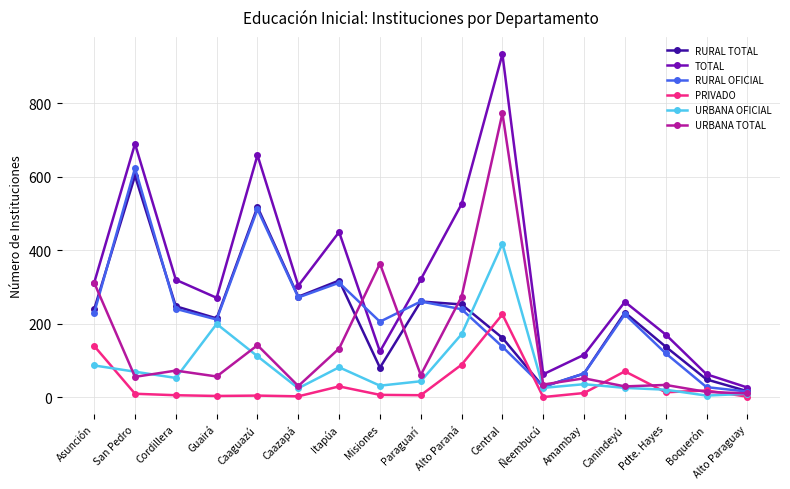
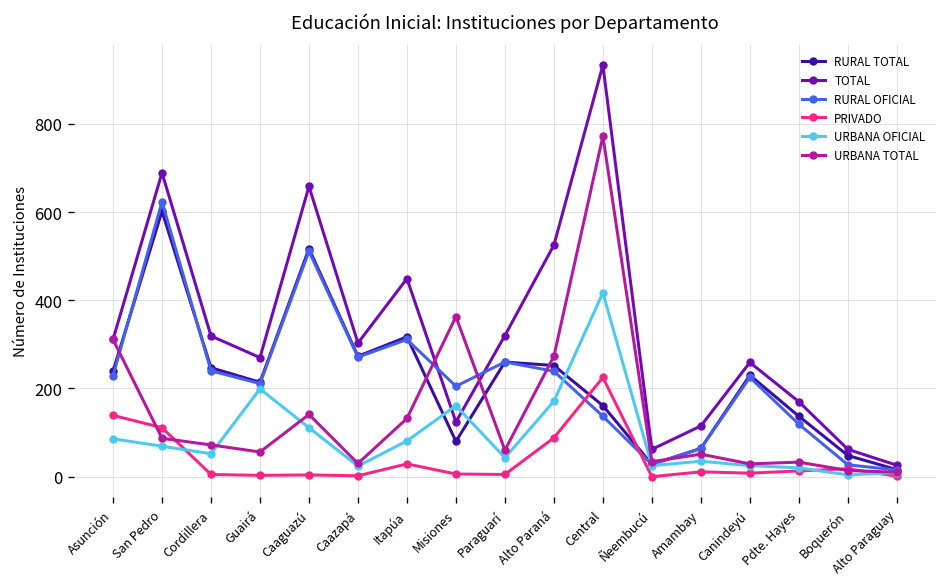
PRIVADO, San Pedro: 10 -> 110
URBANA TOTAL, San Pedro: 60 -> 90
URBANA OFICIAL, Misiones: 30 -> 160
PRIVADO, Canindeyú: 70 -> 10
